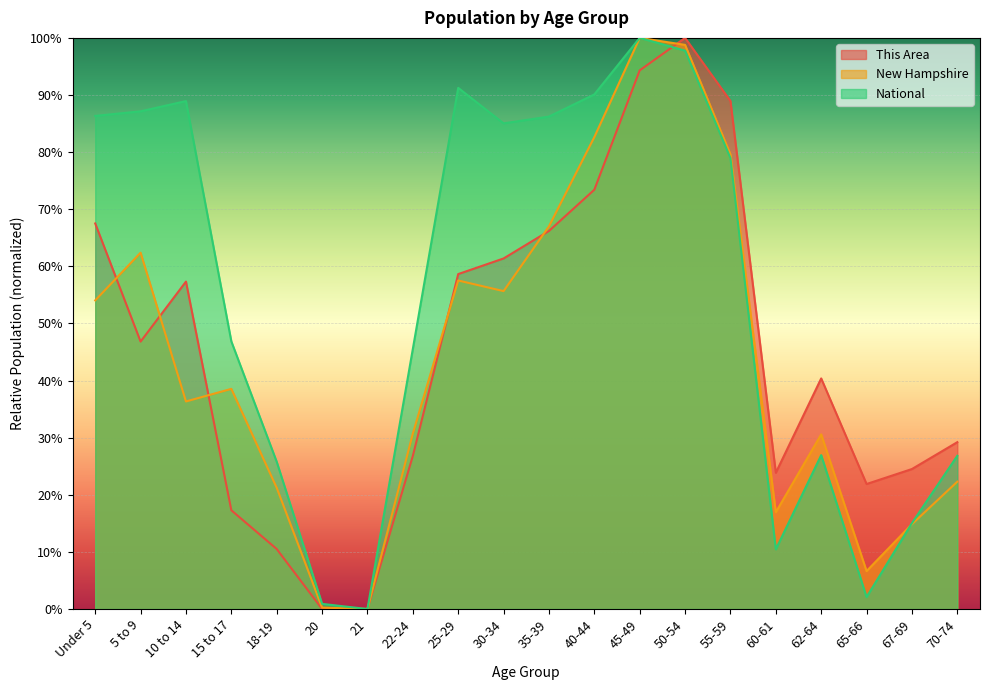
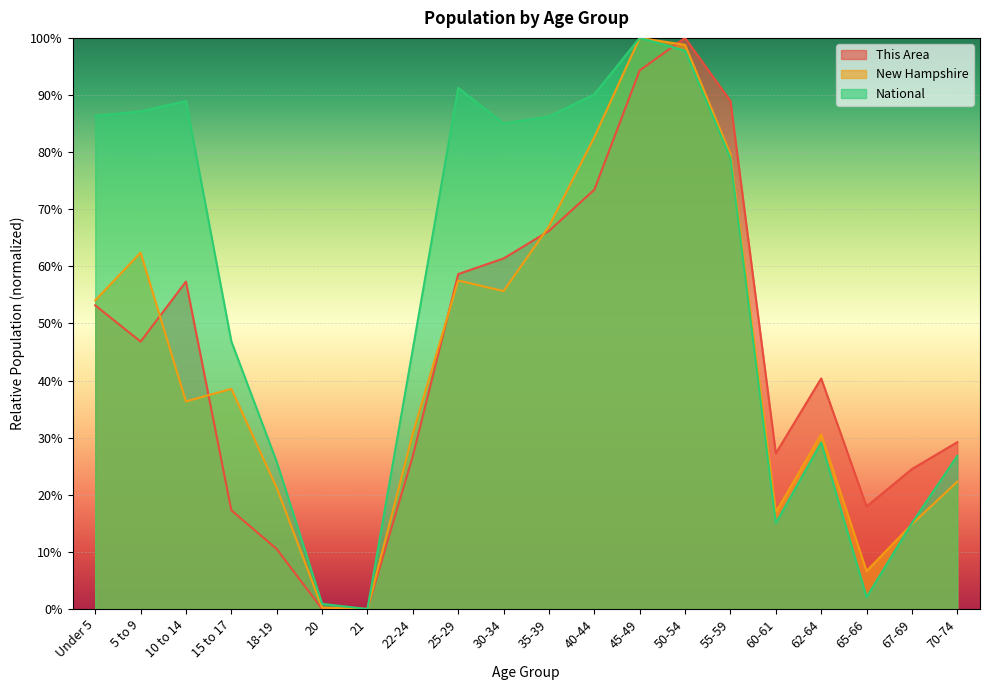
This Area, Under 5: 68% -> 53%
This Area, 60-61: 24% -> 27%
National, 60-61: 10% -> 15%
National, 62-64: 27% -> 29%
This Area, 65-66: 22% -> 18%
